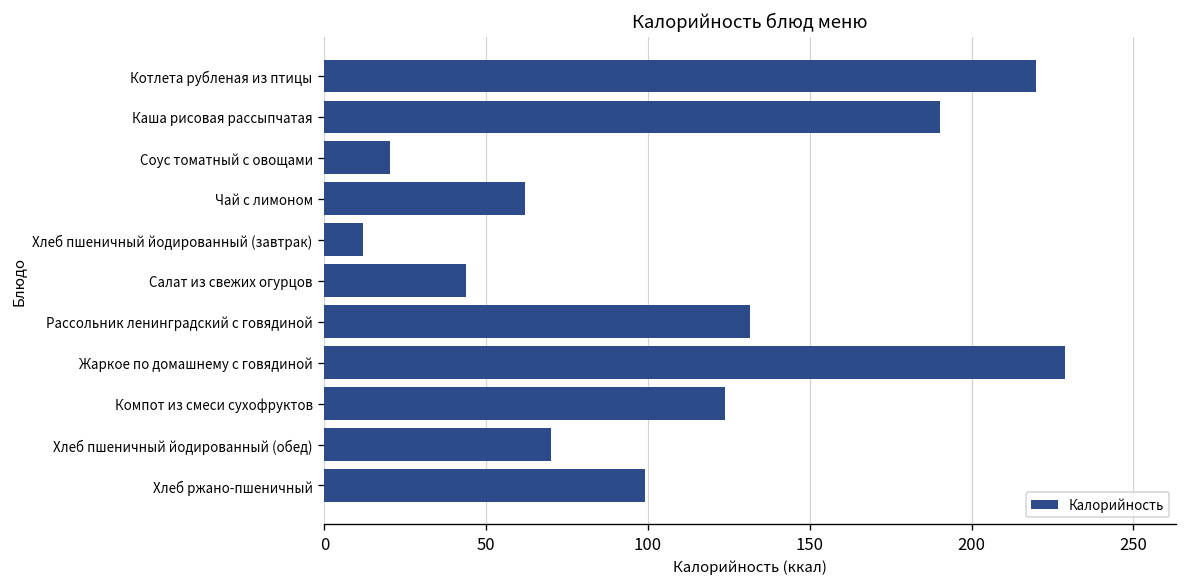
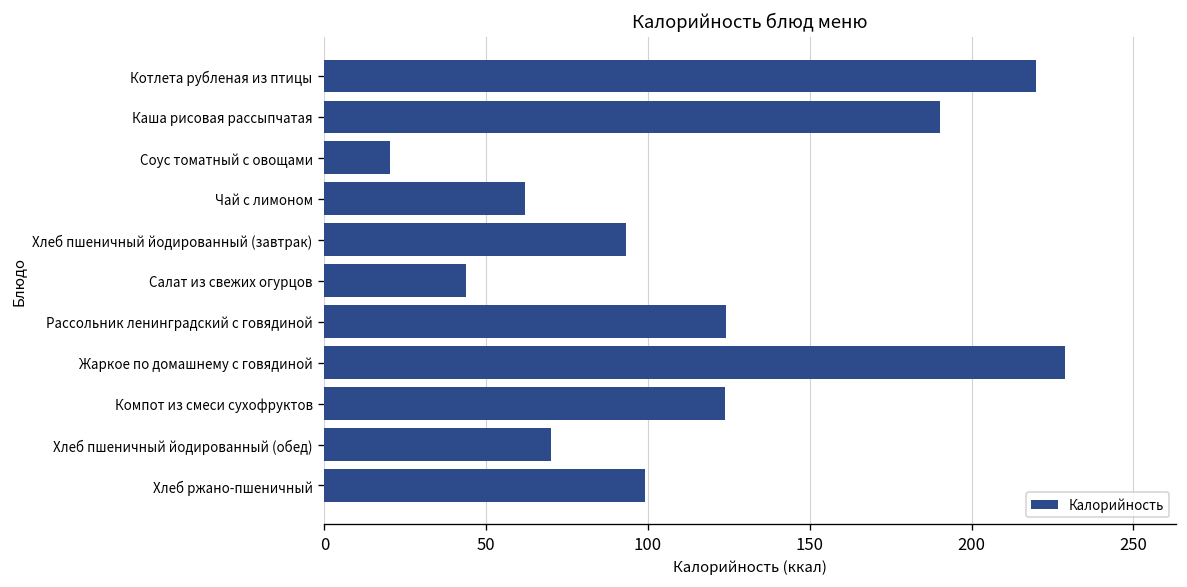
Хлеб пшеничный йодированный (завтрак): 12 -> 93
Рассольник ленинградский с говядиной: 132 -> 124
